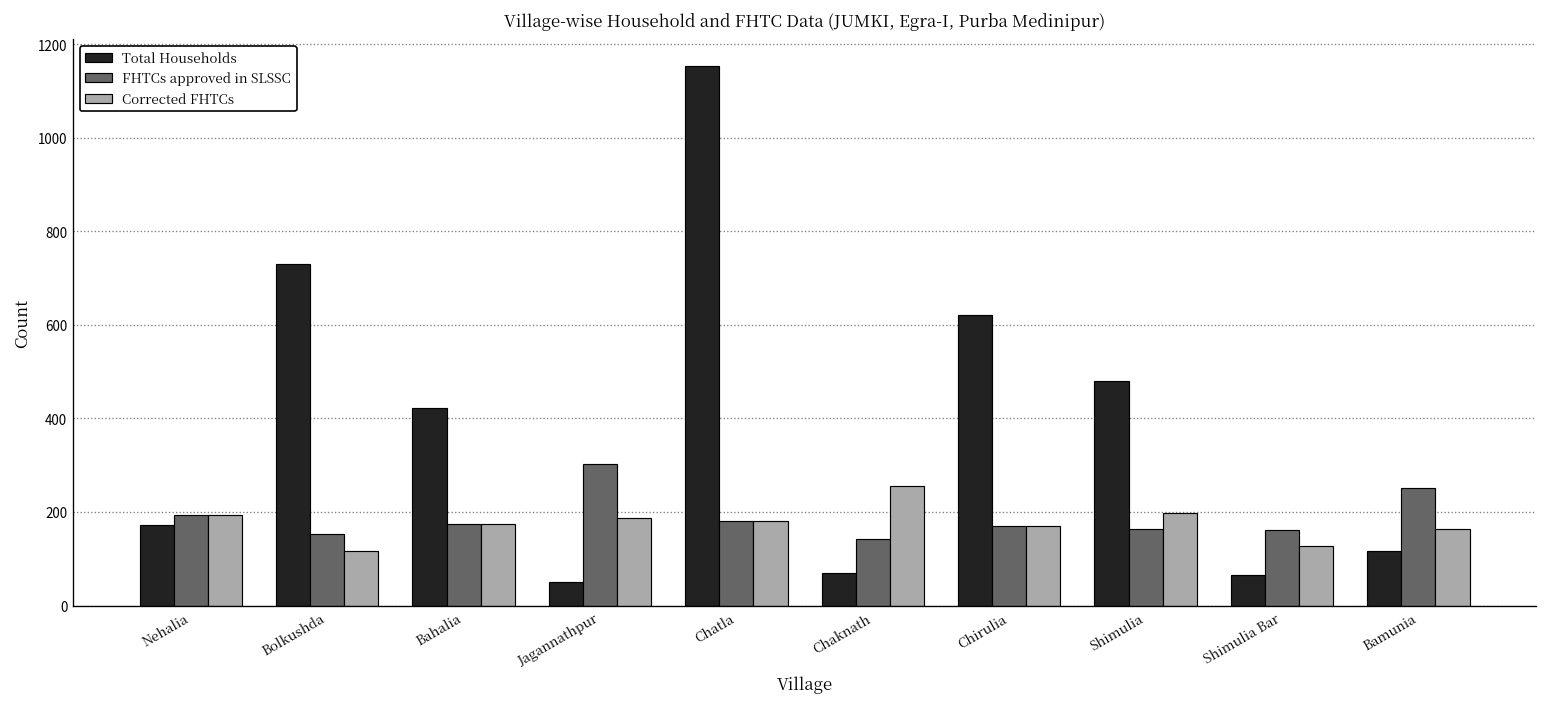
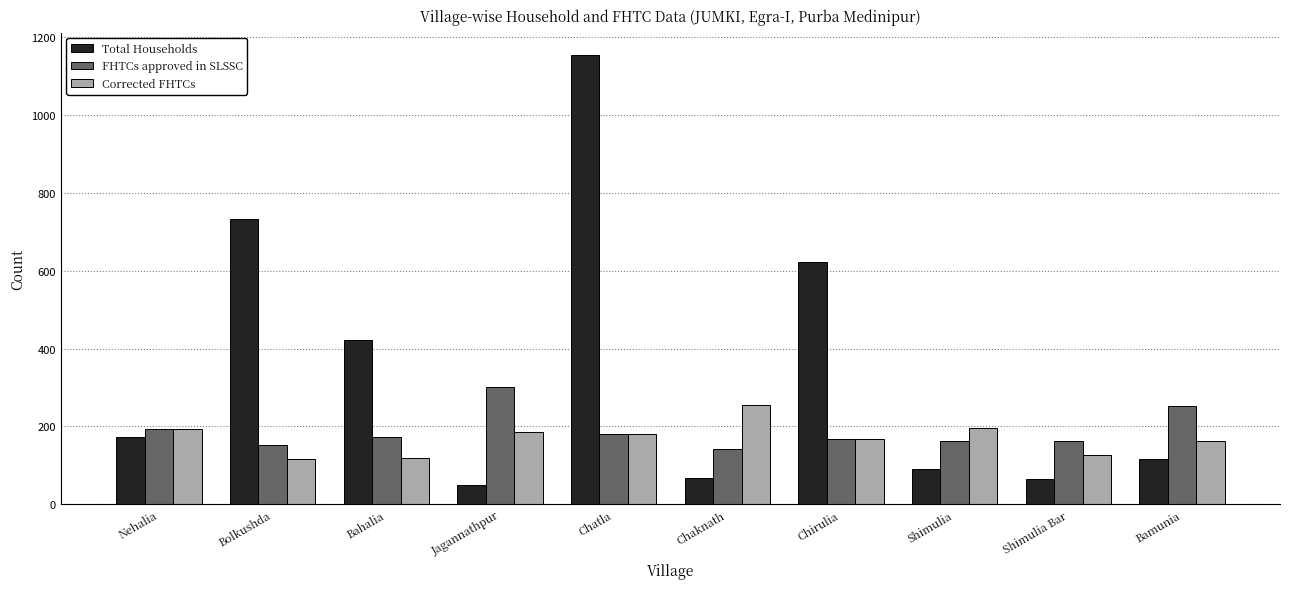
Corrected FHTCs, Bahalia: 170 -> 120
Total Households, Shimulia: 480 -> 90
